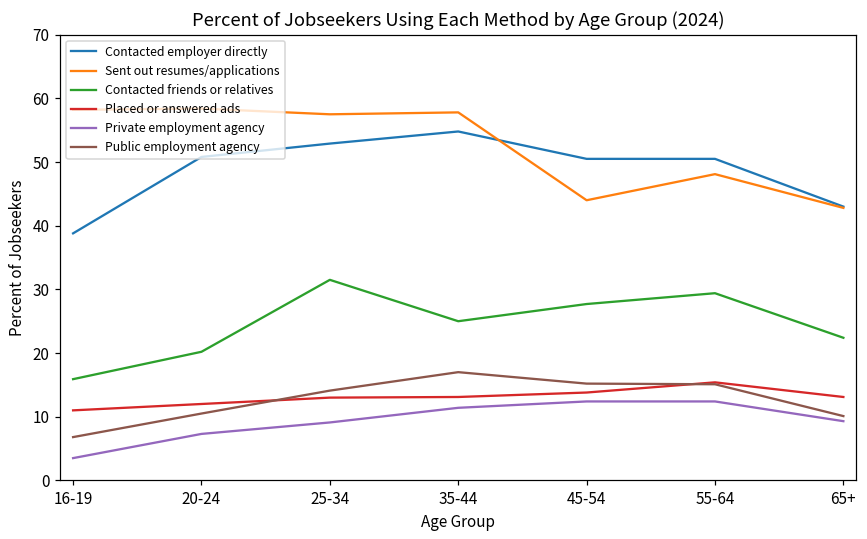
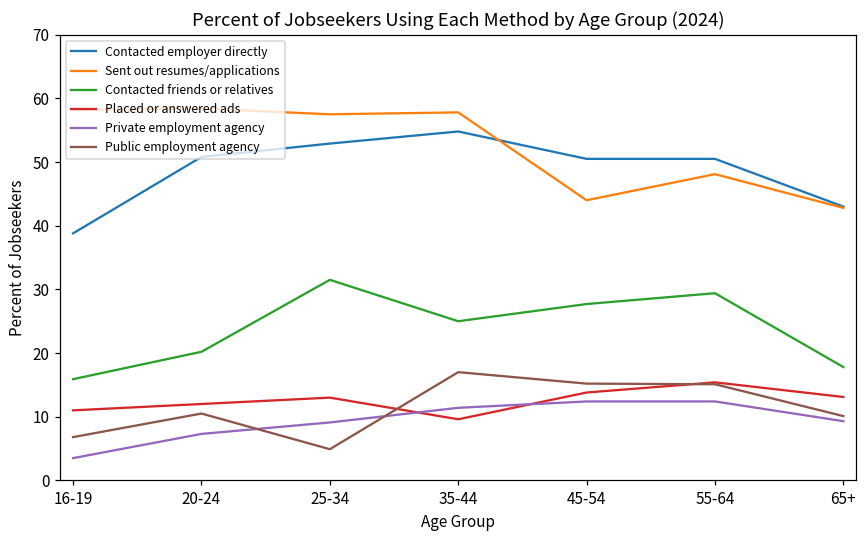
Public employment agency, 25-34: 14 -> 5
Placed or answered ads, 35-44: 13 -> 10
Contacted friends or relatives, 65+: 22 -> 18
